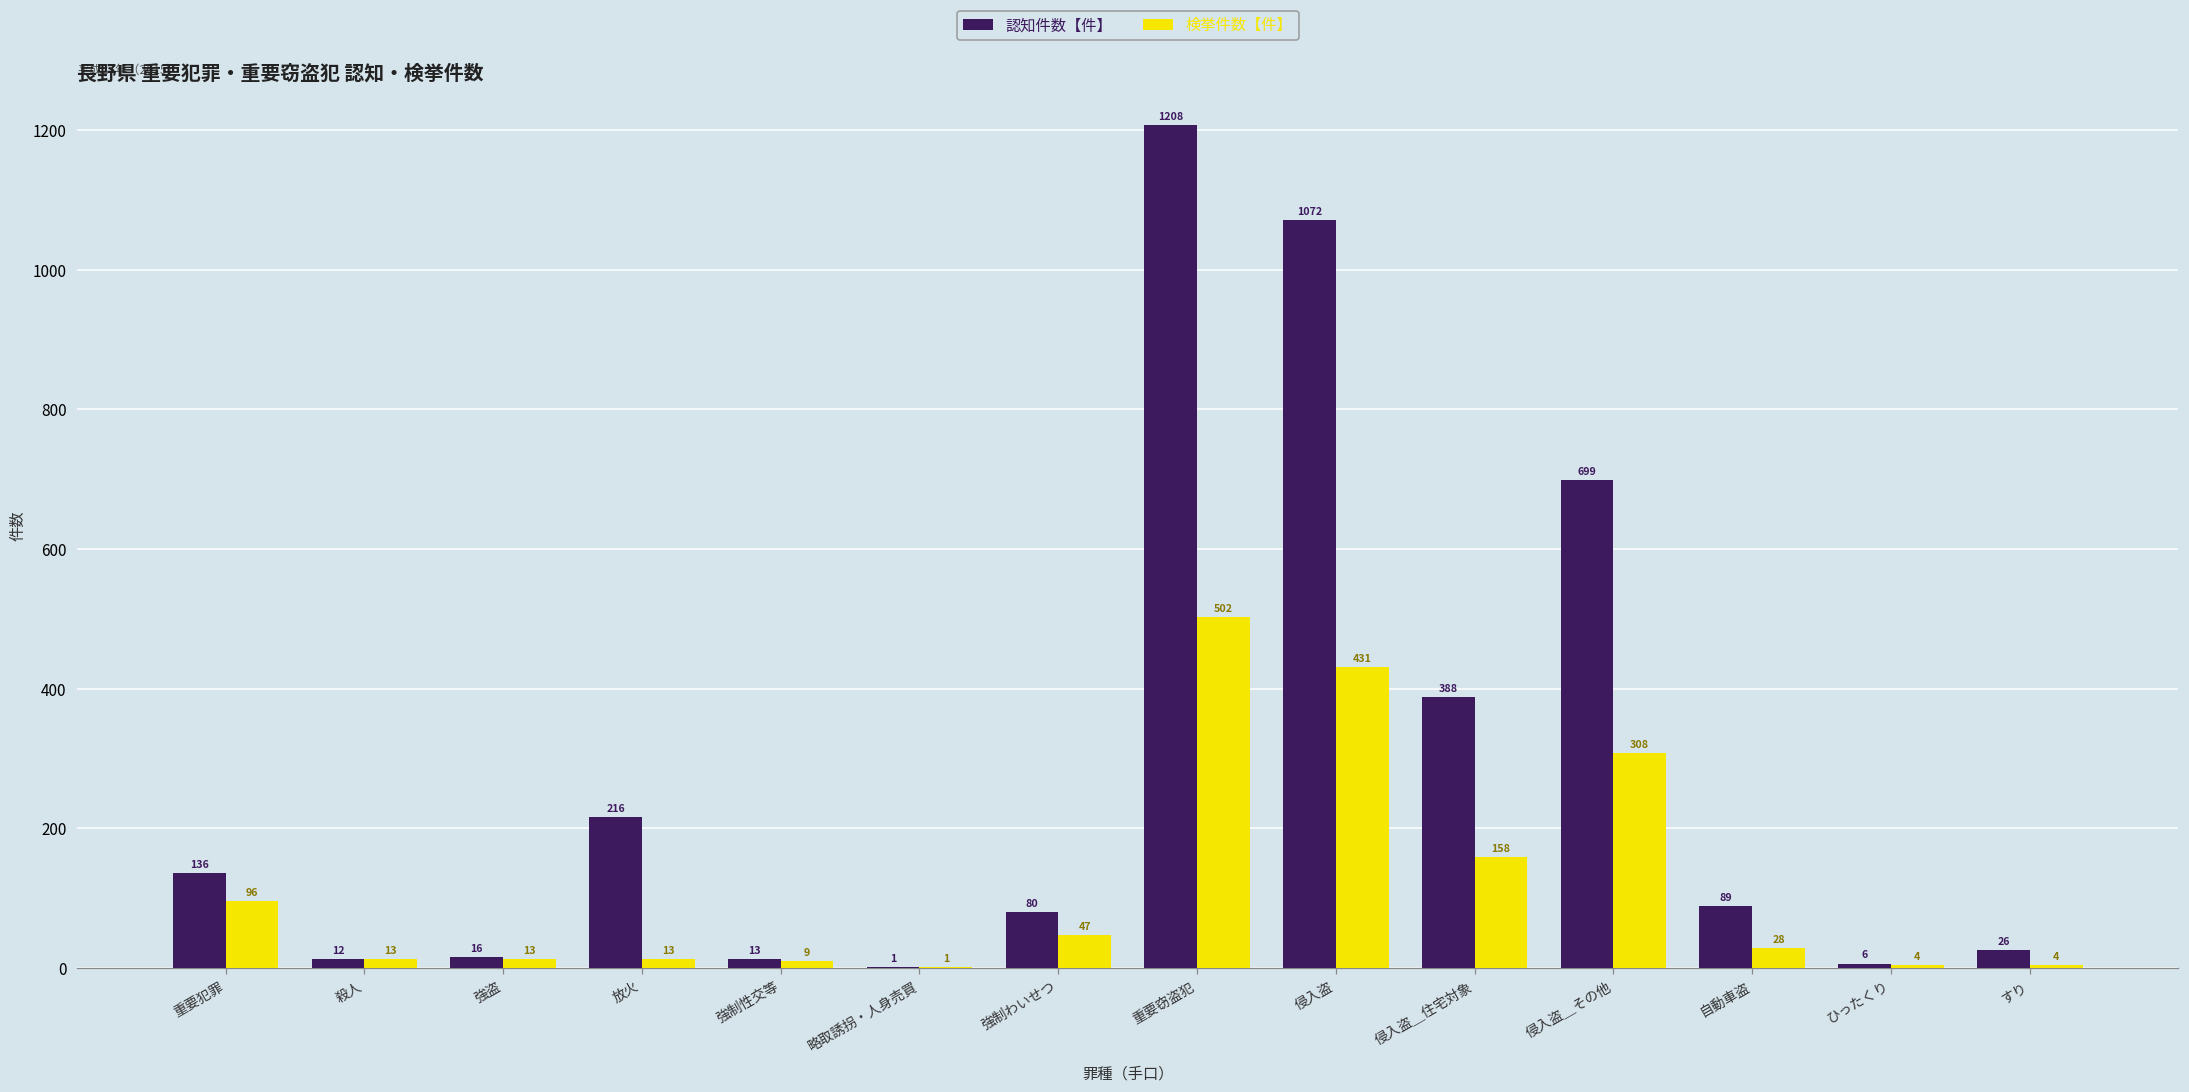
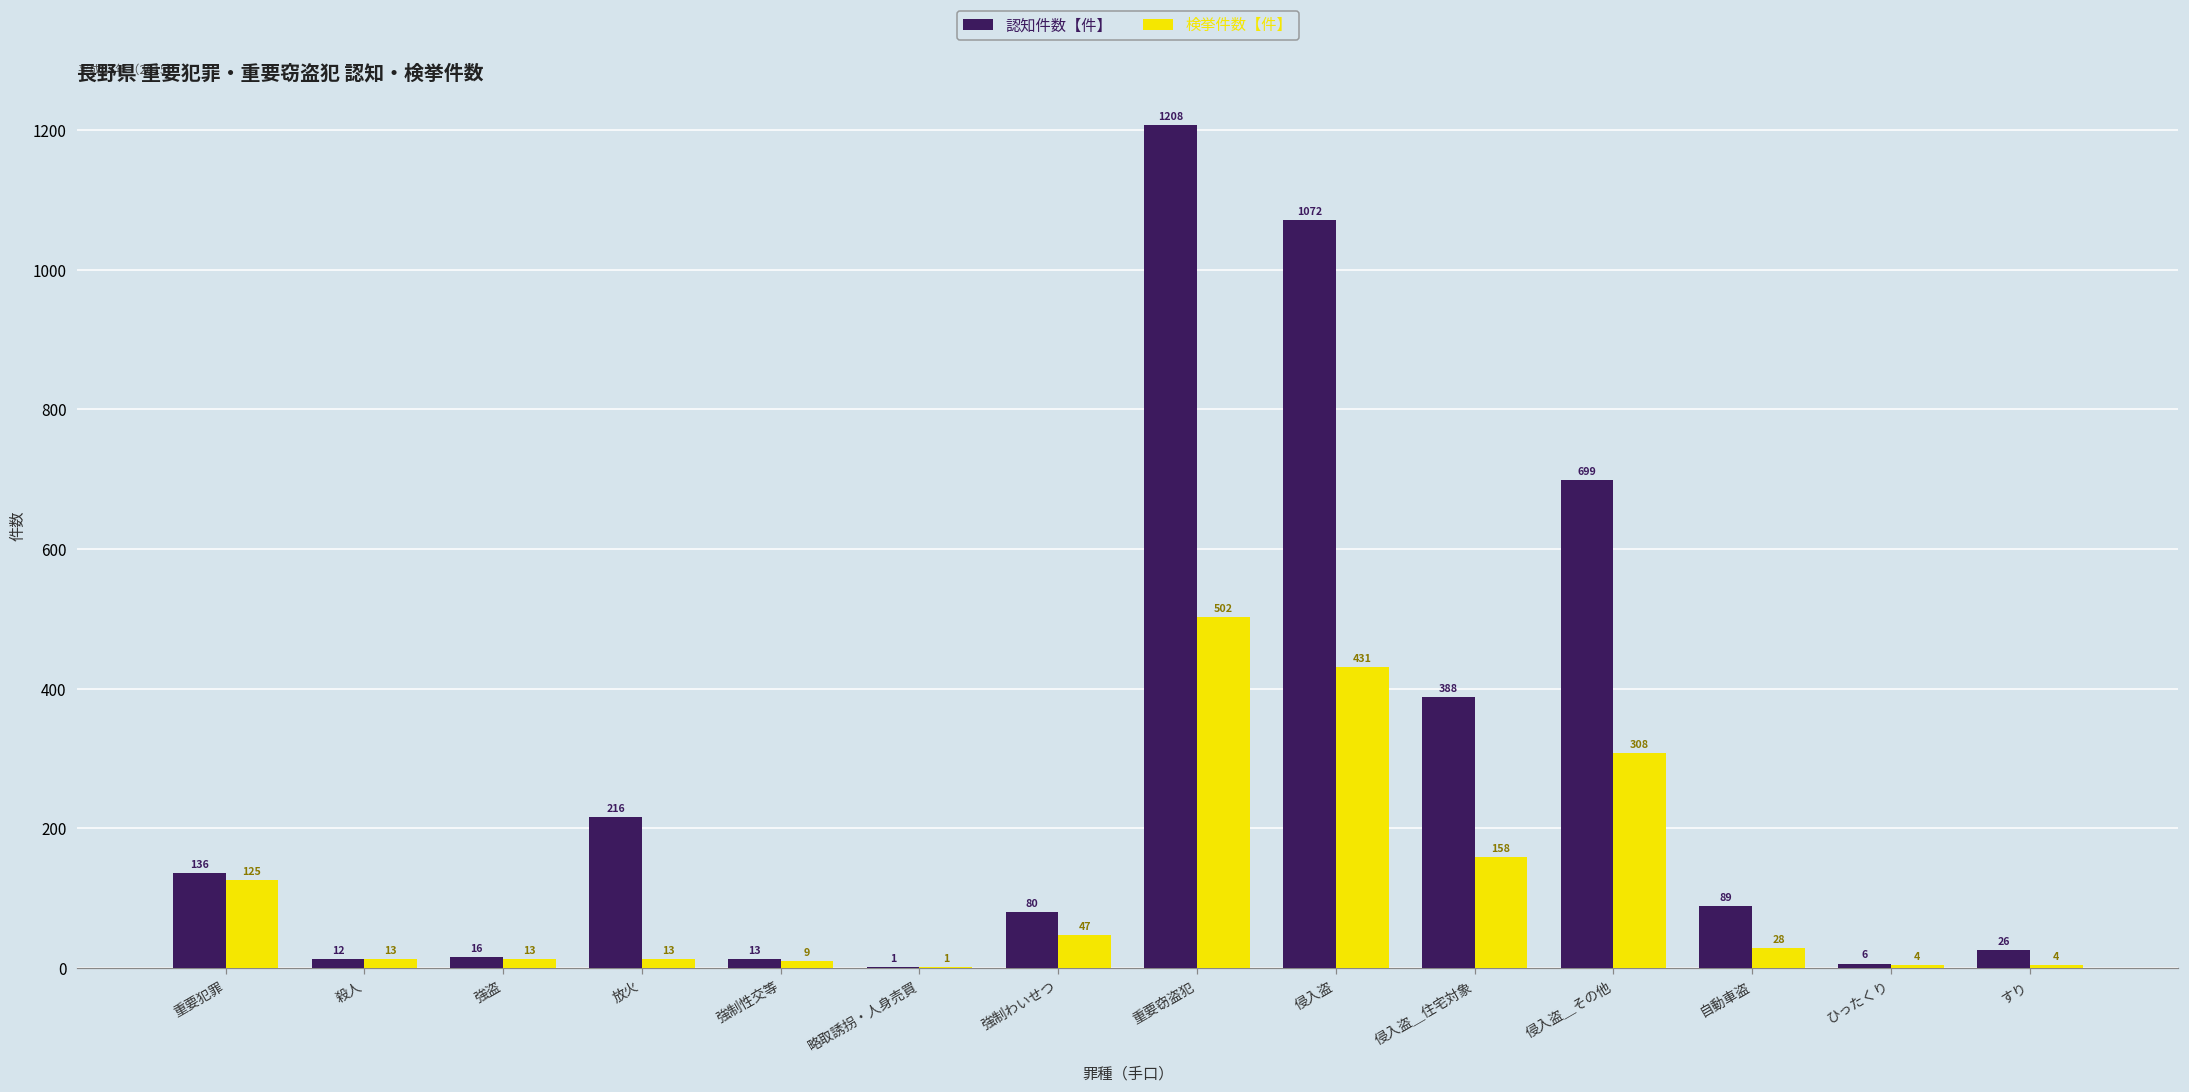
検挙件数【件】, 重要犯罪: 96 -> 125
